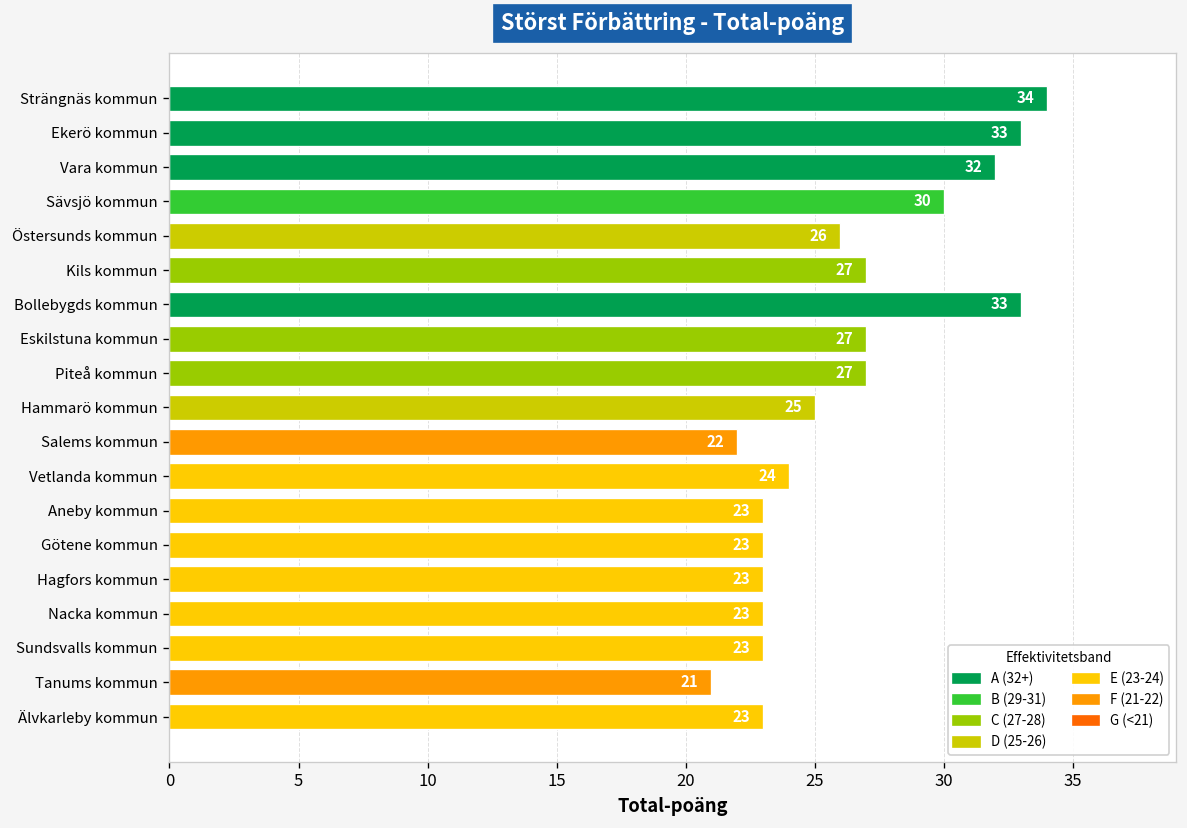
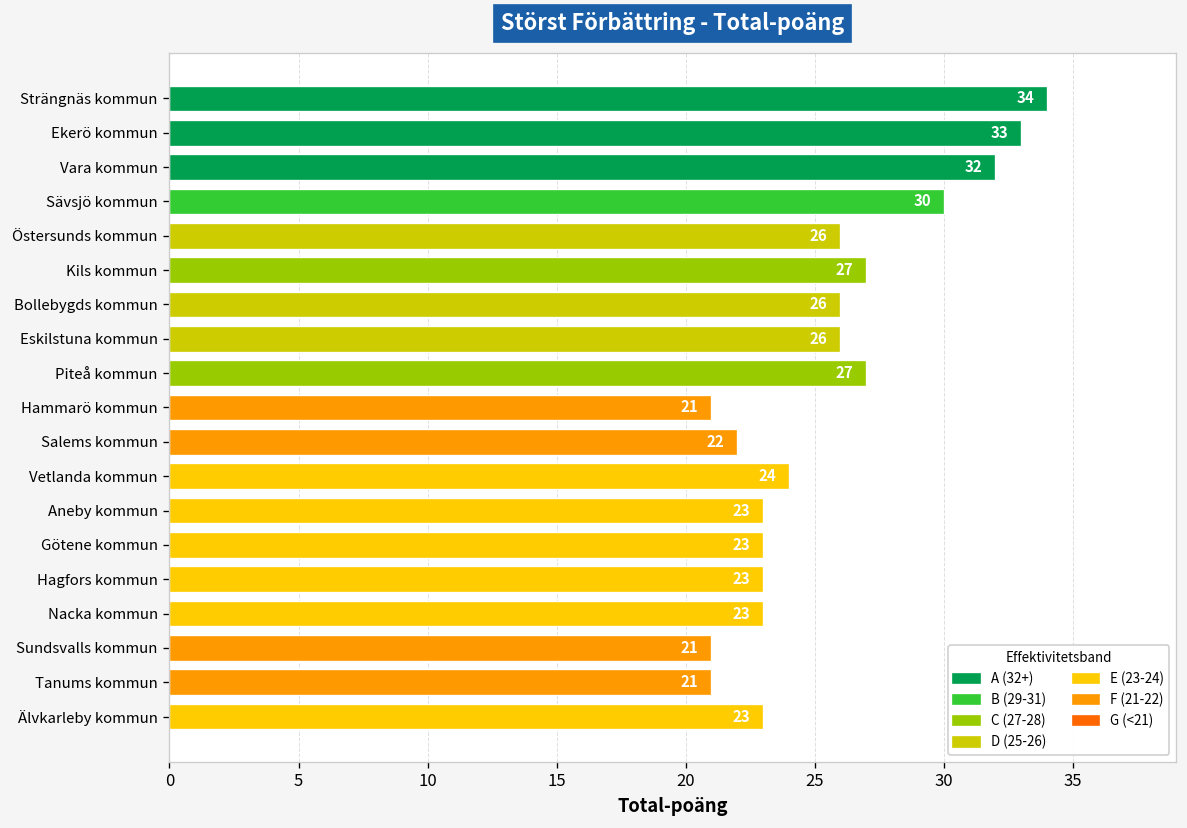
Bollebygds kommun: 33 -> 26
Eskilstuna kommun: 27 -> 26
Hammarö kommun: 25 -> 21
Sundsvalls kommun: 23 -> 21
